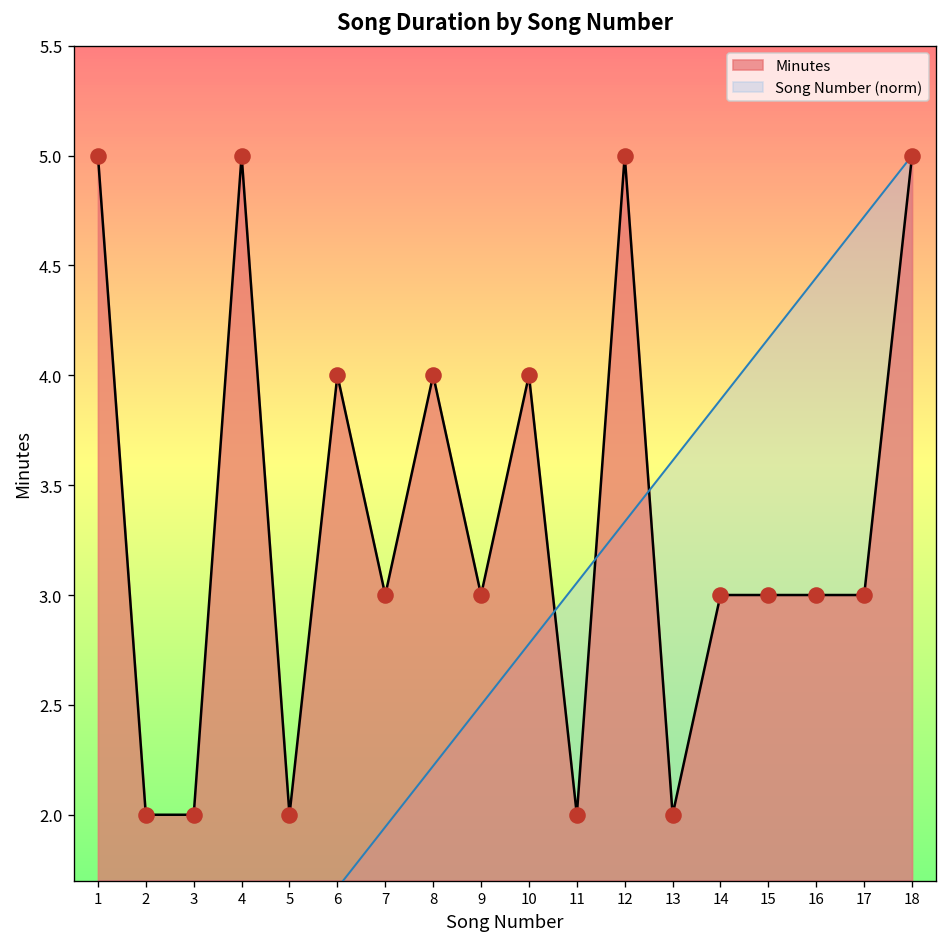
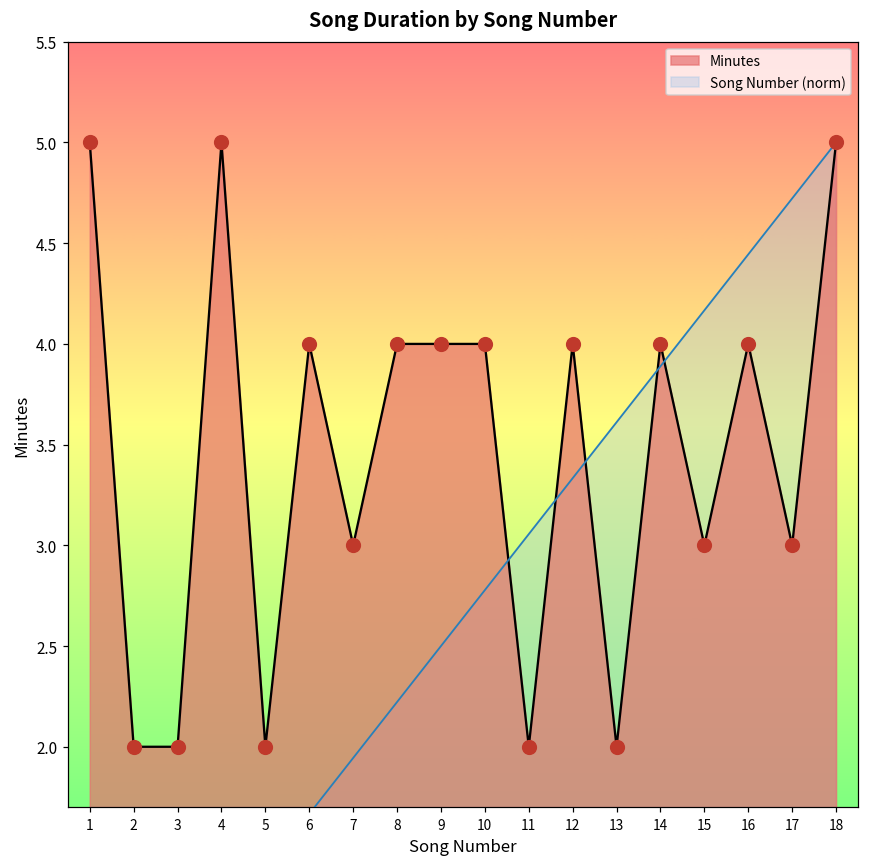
Minutes, 9: 3 -> 4
Minutes, 12: 5 -> 4
Minutes, 14: 3 -> 4
Minutes, 16: 3 -> 4
